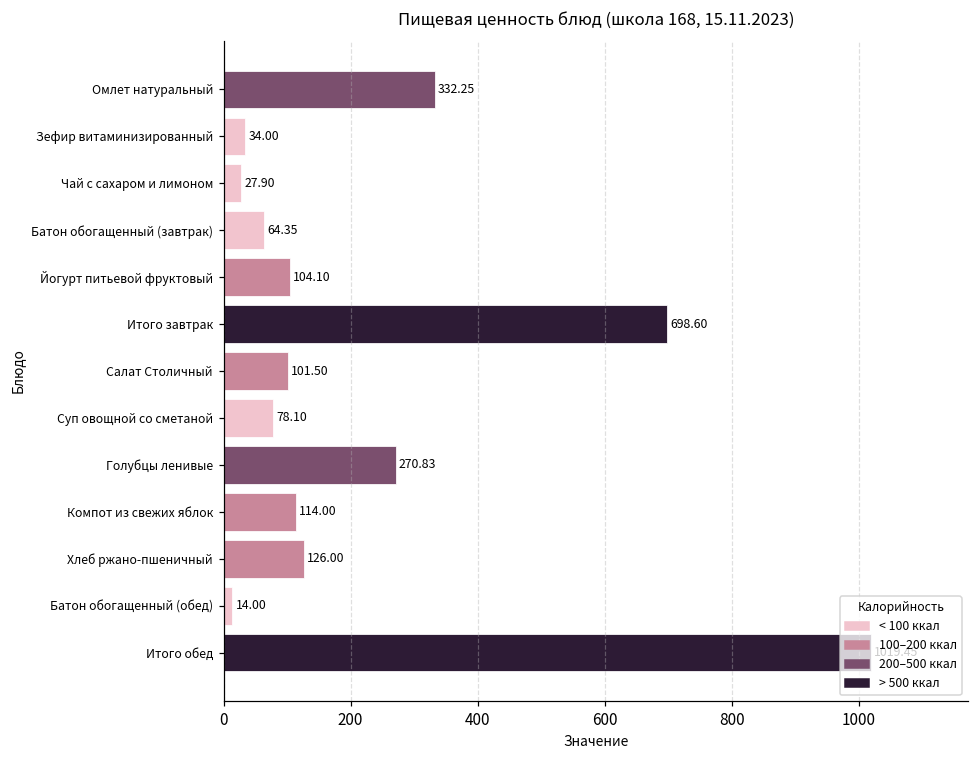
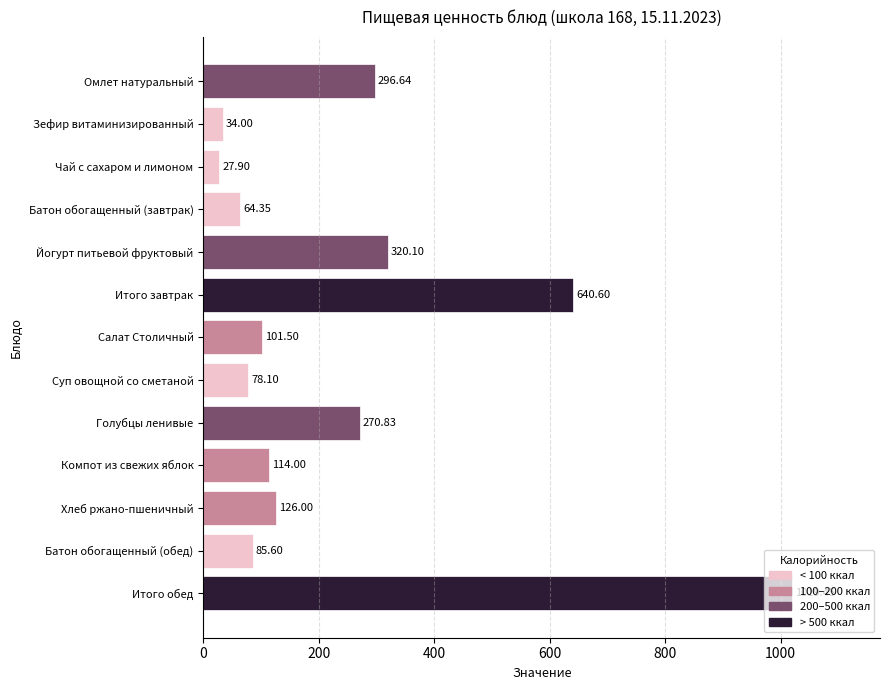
Омлет натуральный: 332.25 -> 296.64
Йогурт питьевой фруктовый: 104.10 -> 320.10
Итого завтрак: 698.60 -> 640.60
Батон обогащенный (обед): 14.00 -> 85.60
